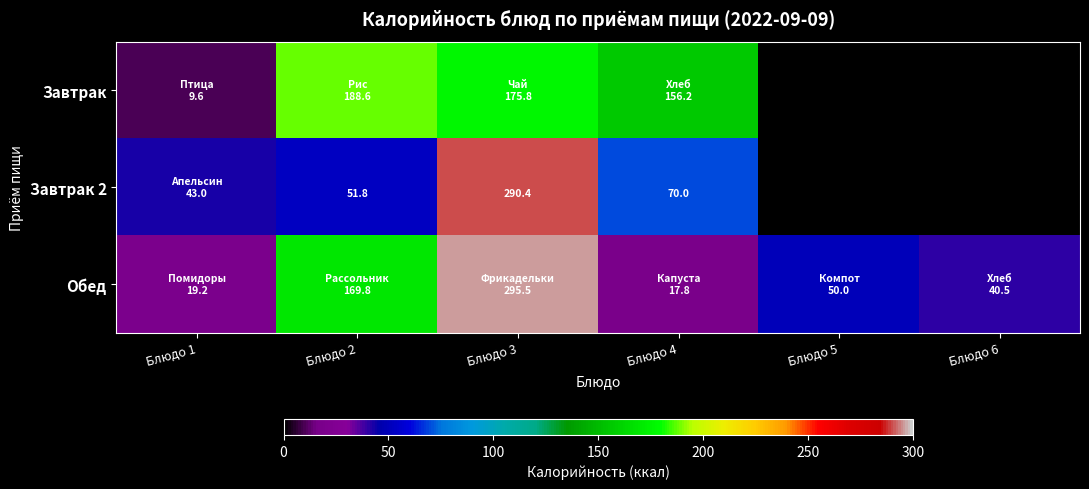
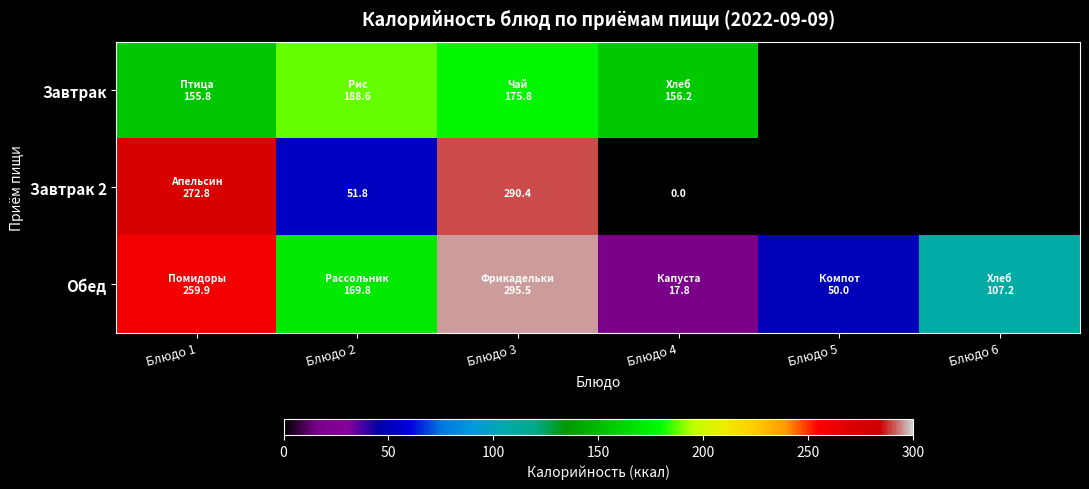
Завтрак, Блюдо 1: 9.6 -> 155.8
Завтрак 2, Блюдо 1: 43.0 -> 272.8
Завтрак 2, Блюдо 4: 70.0 -> 0.0
Обед, Блюдо 1: 19.2 -> 259.9
Обед, Блюдо 6: 40.5 -> 107.2
